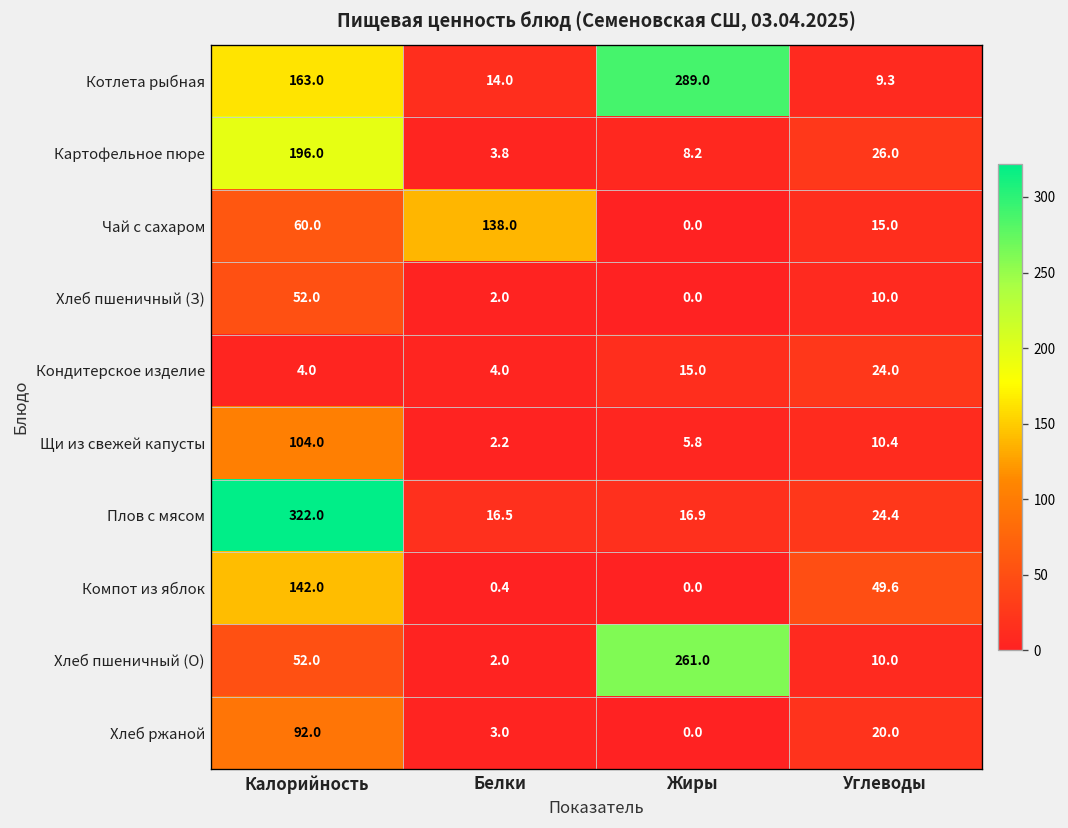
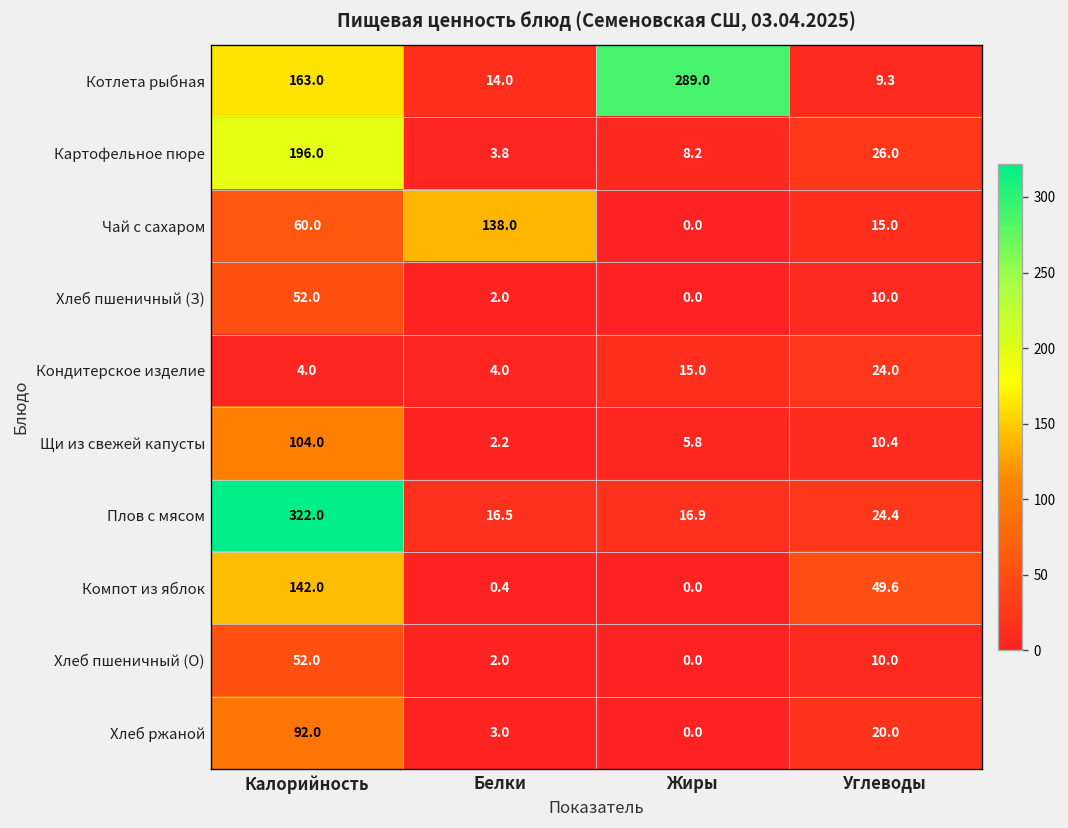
Хлеб пшеничный (О), Жиры: 261.0 -> 0.0
